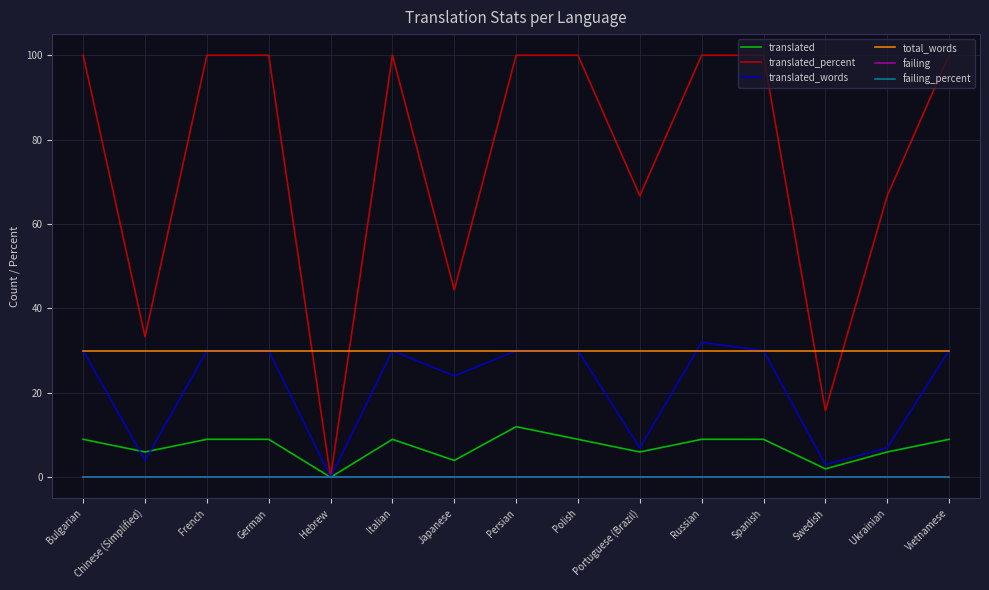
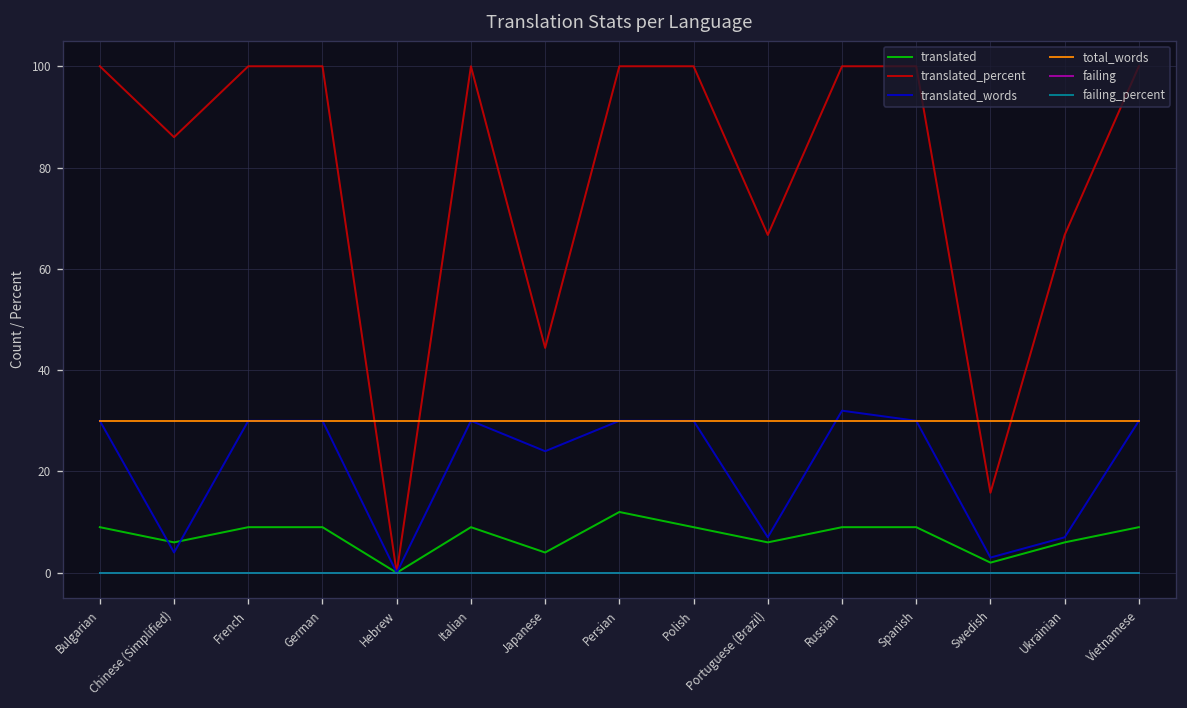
translated_percent, Chinese (Simplified): 33 -> 86
